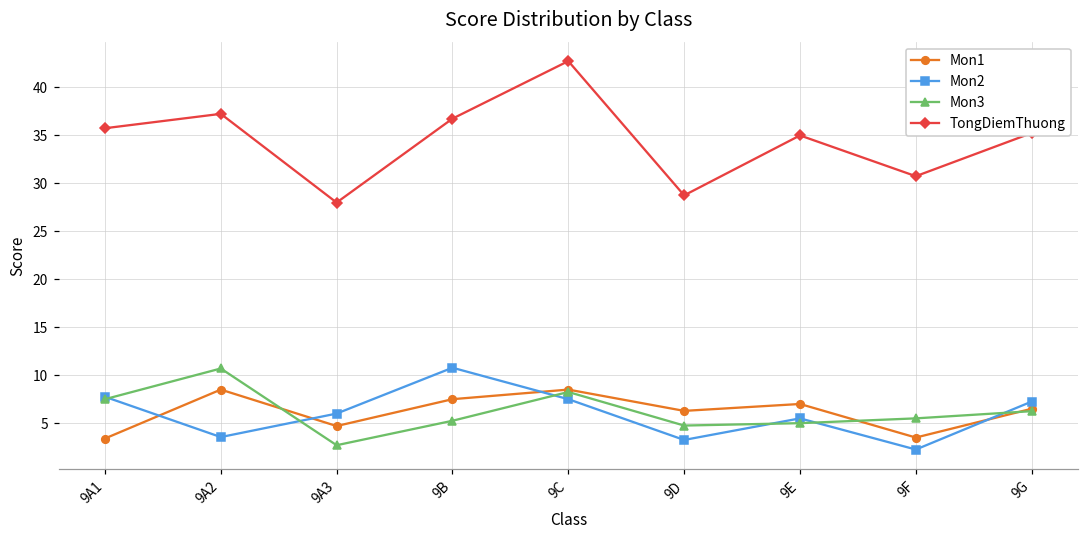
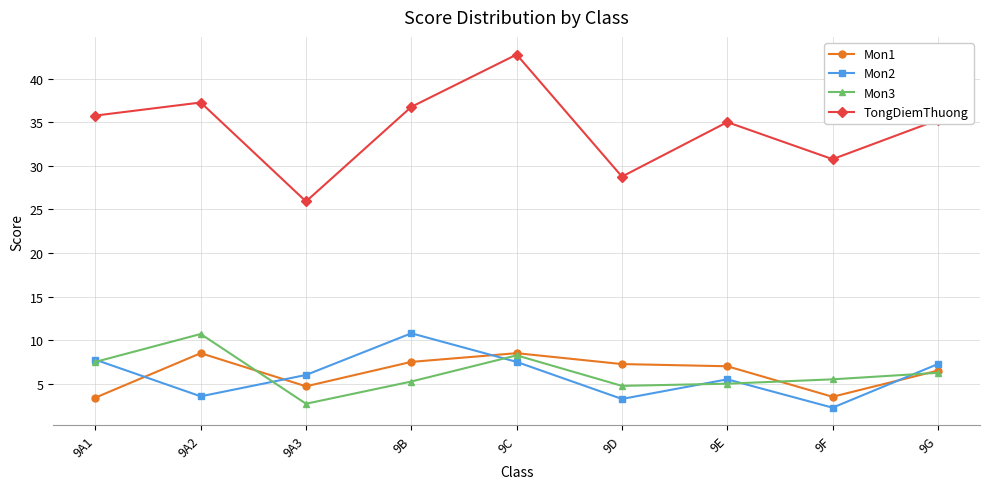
TongDiemThuong, 9A3: 28 -> 26
Mon1, 9D: 6 -> 7
